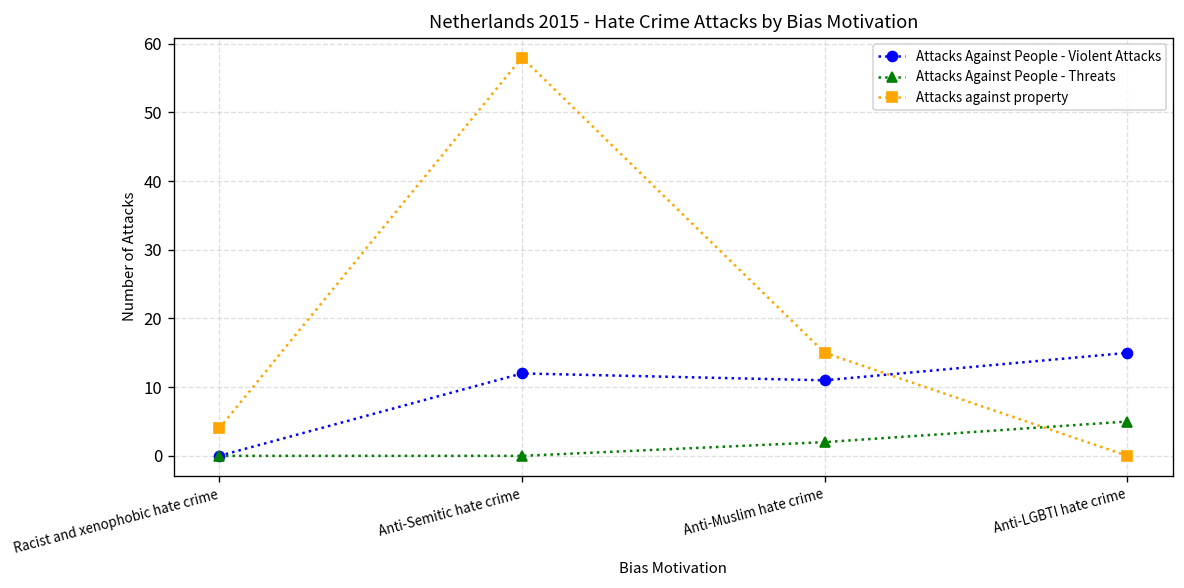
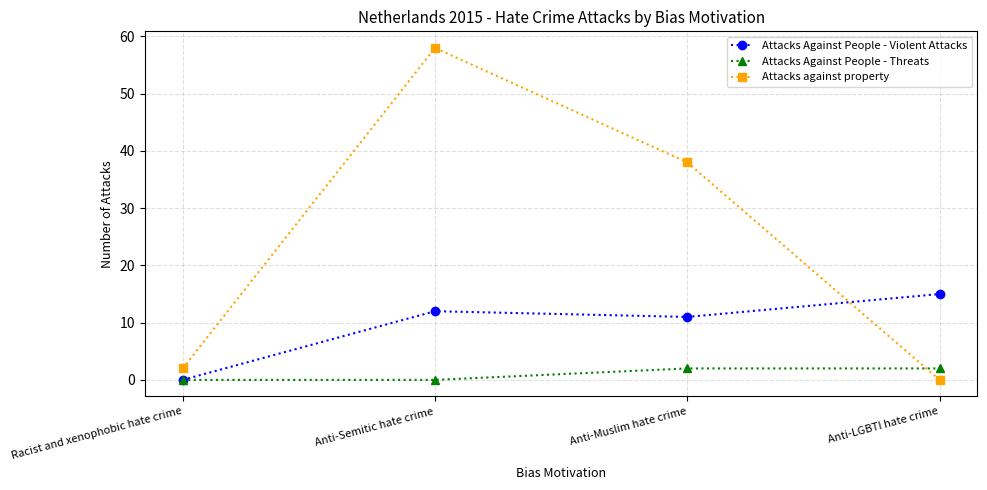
Attacks against property, Racist and xenophobic hate crime: 4 -> 2
Attacks against property, Anti-Muslim hate crime: 15 -> 38
Attacks Against People - Threats, Anti-LGBTI hate crime: 5 -> 2
